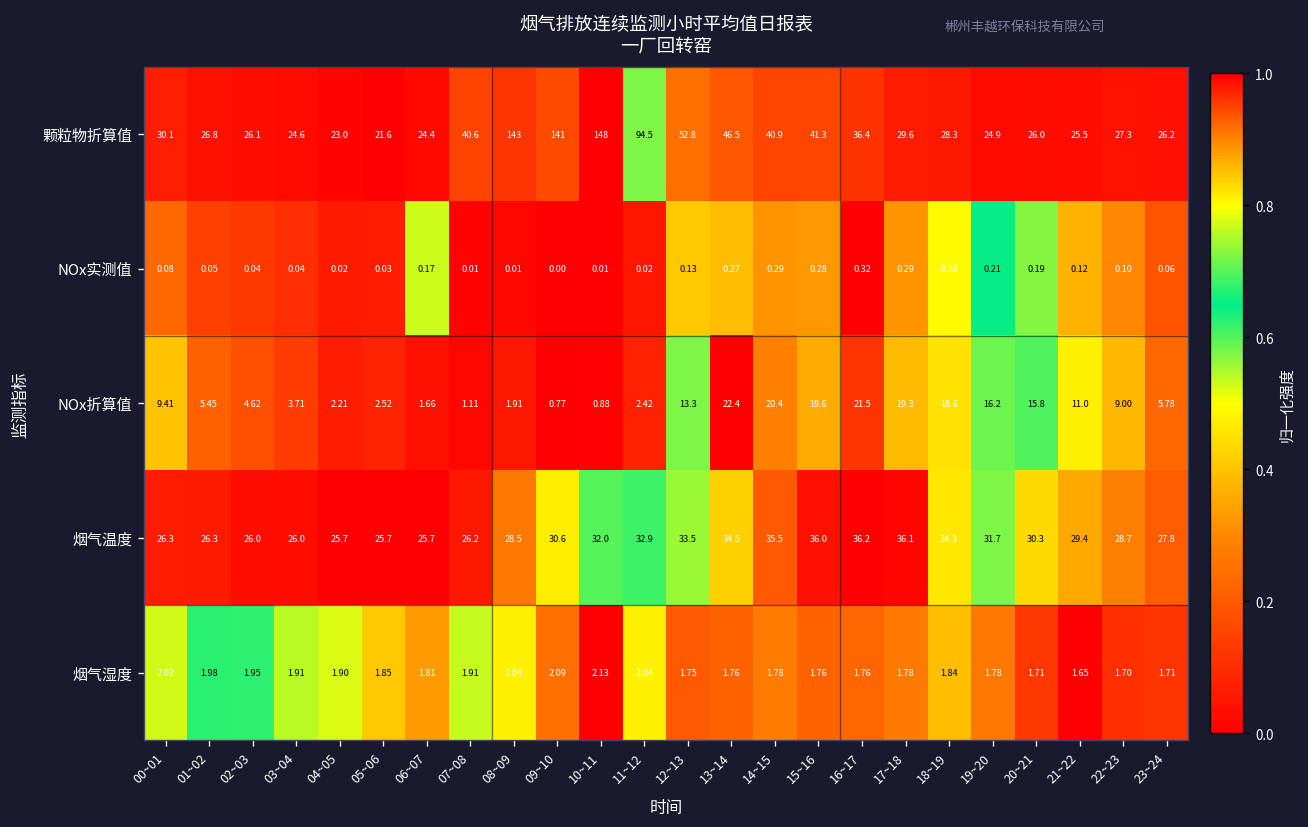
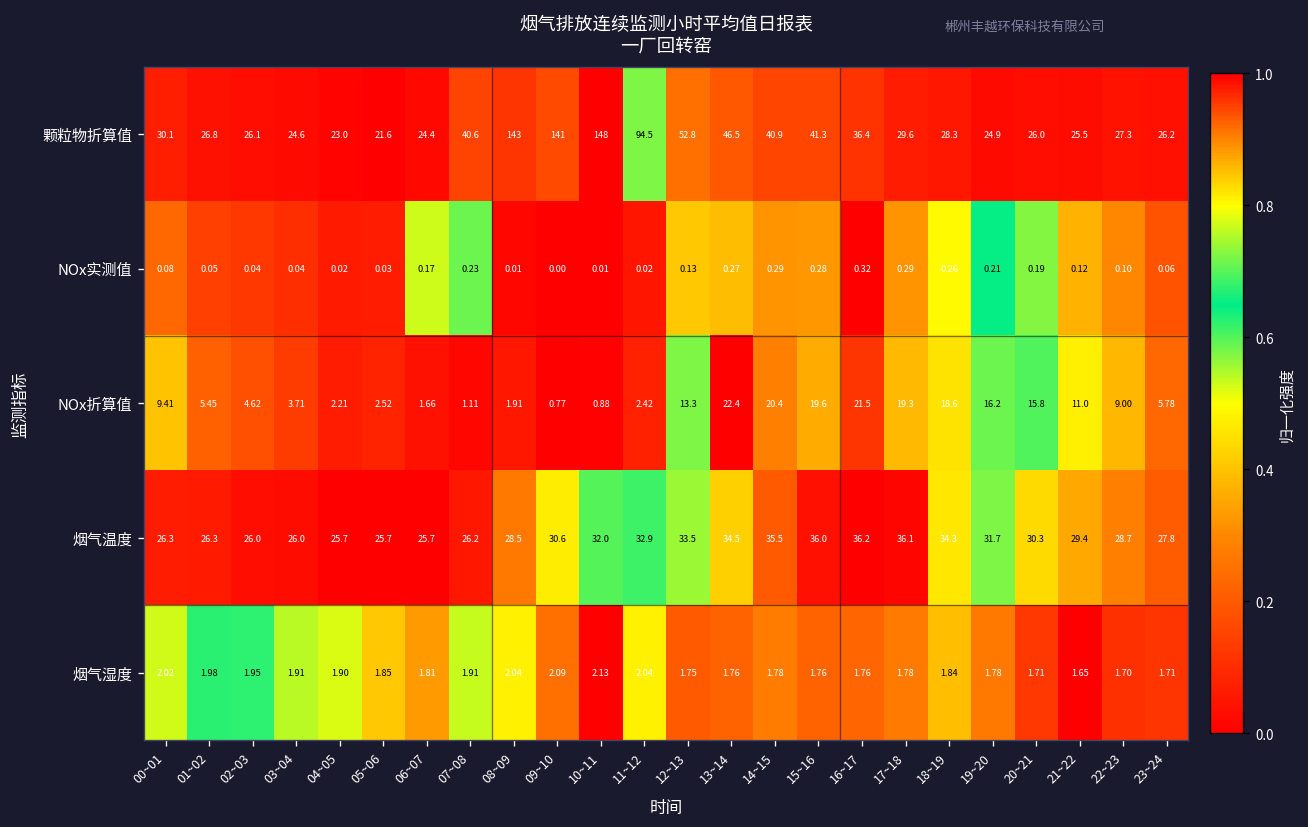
NOx实测值, 07~08: 0.01 -> 0.23
